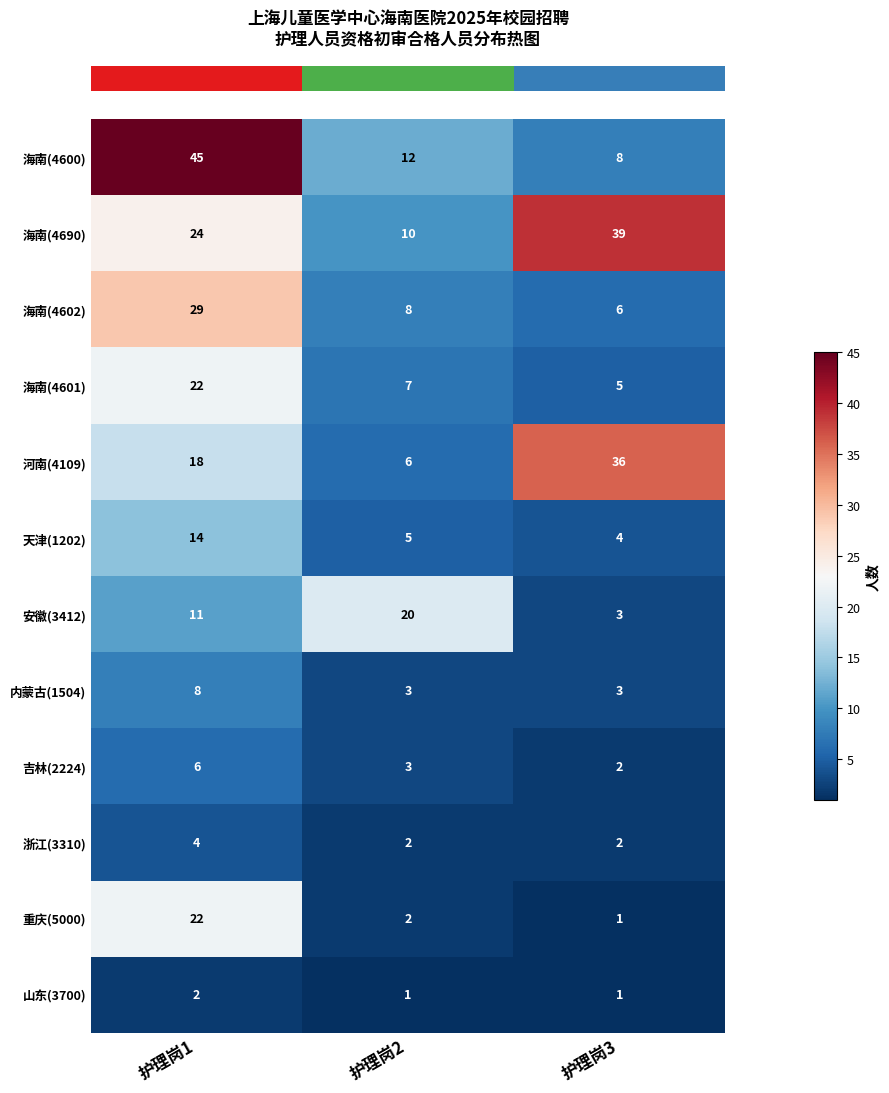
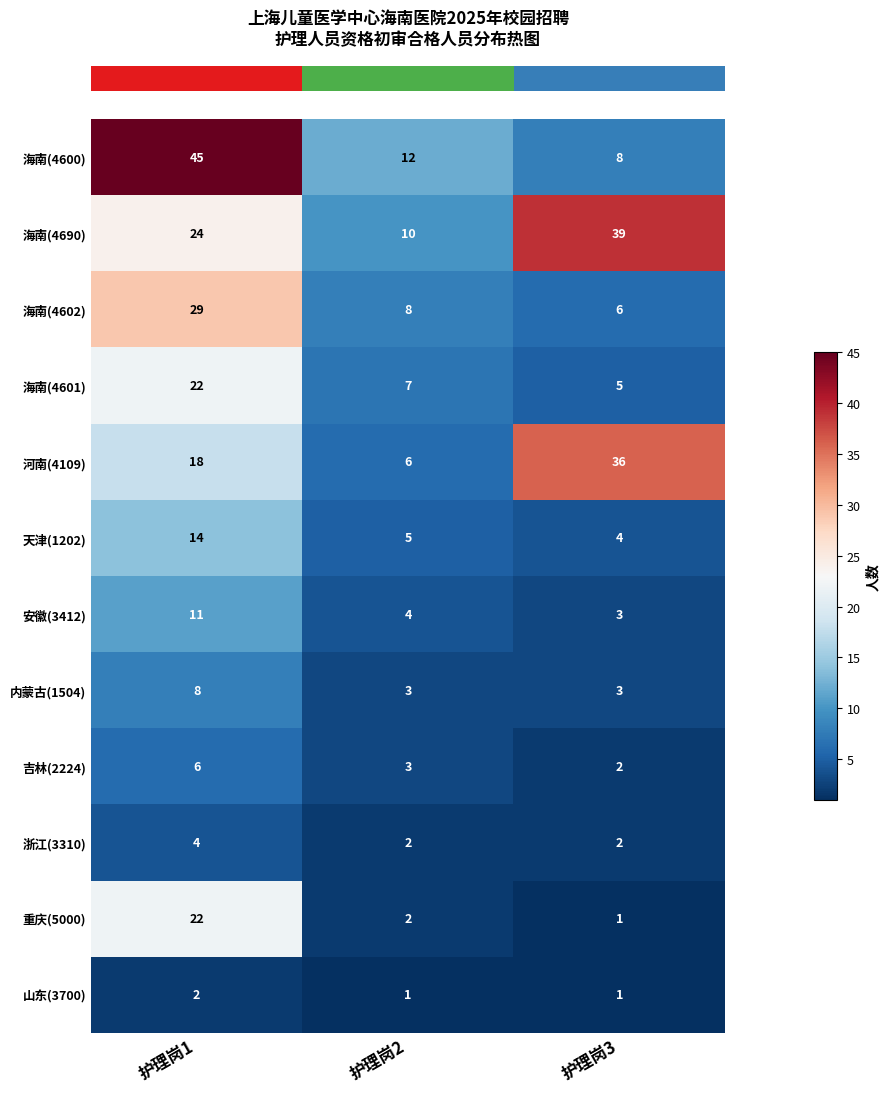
安徽(3412), 护理岗2: 20 -> 4
